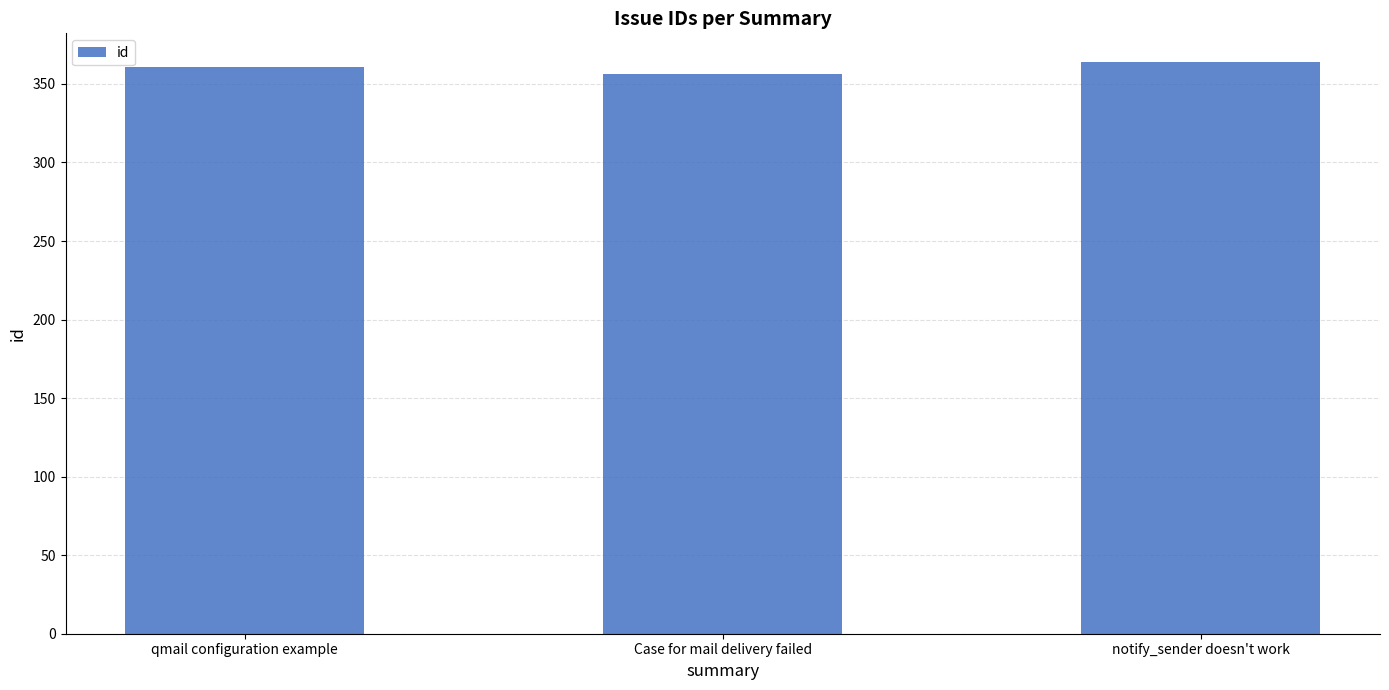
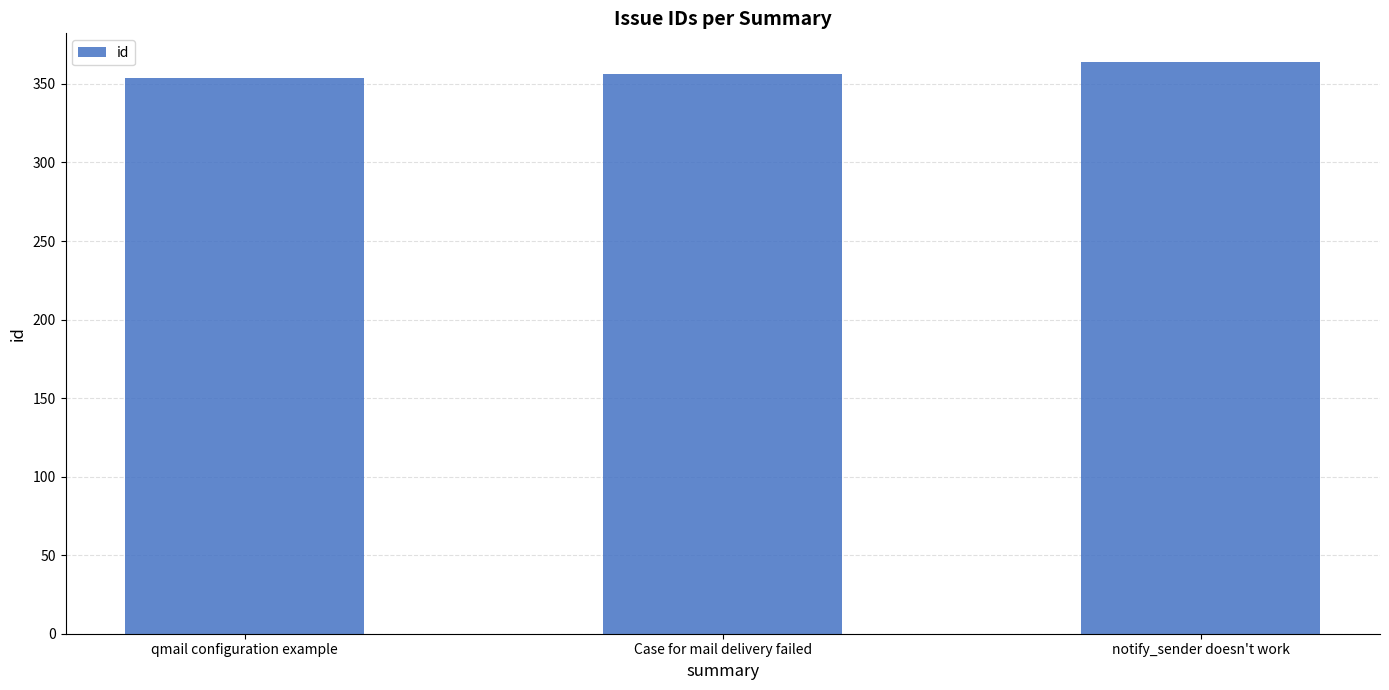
qmail configuration example: 361 -> 354
